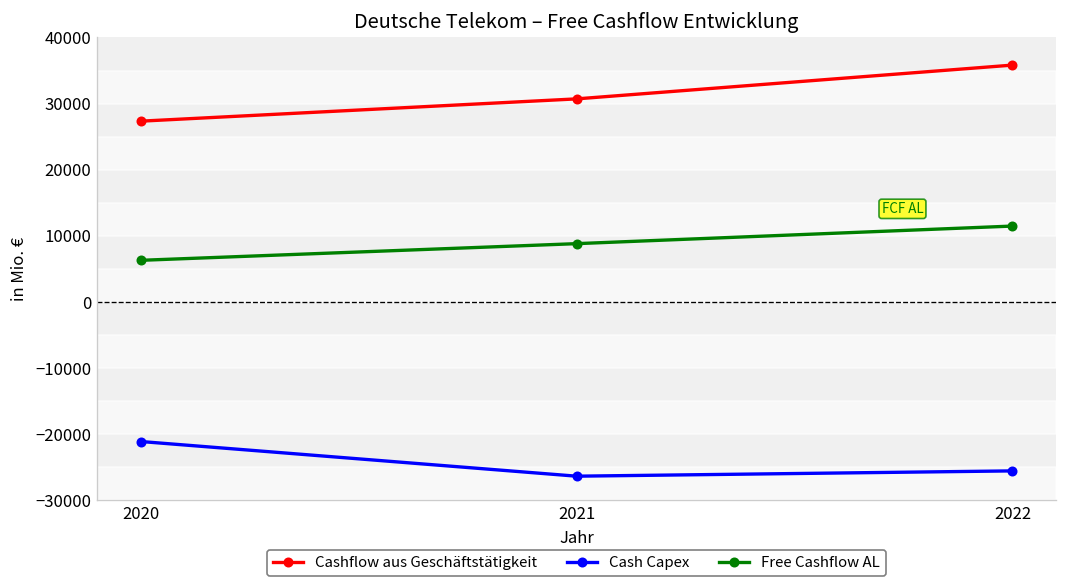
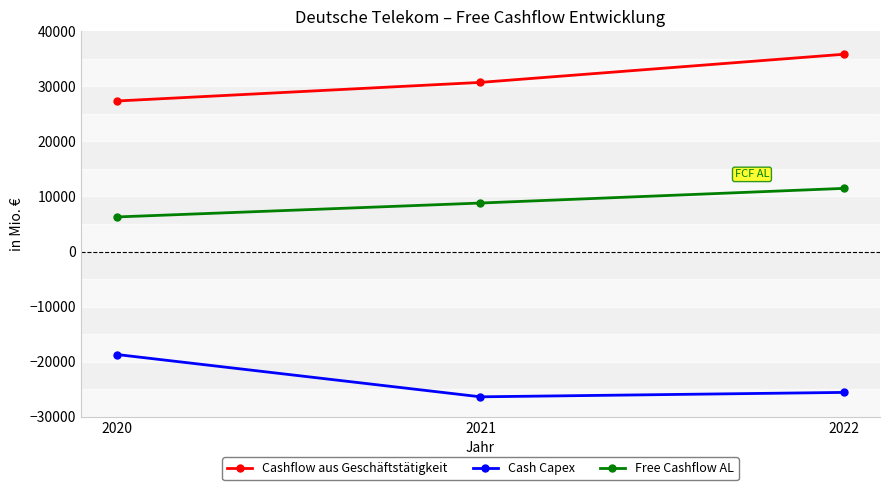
Cash Capex, 2020: -21000 -> -19000
